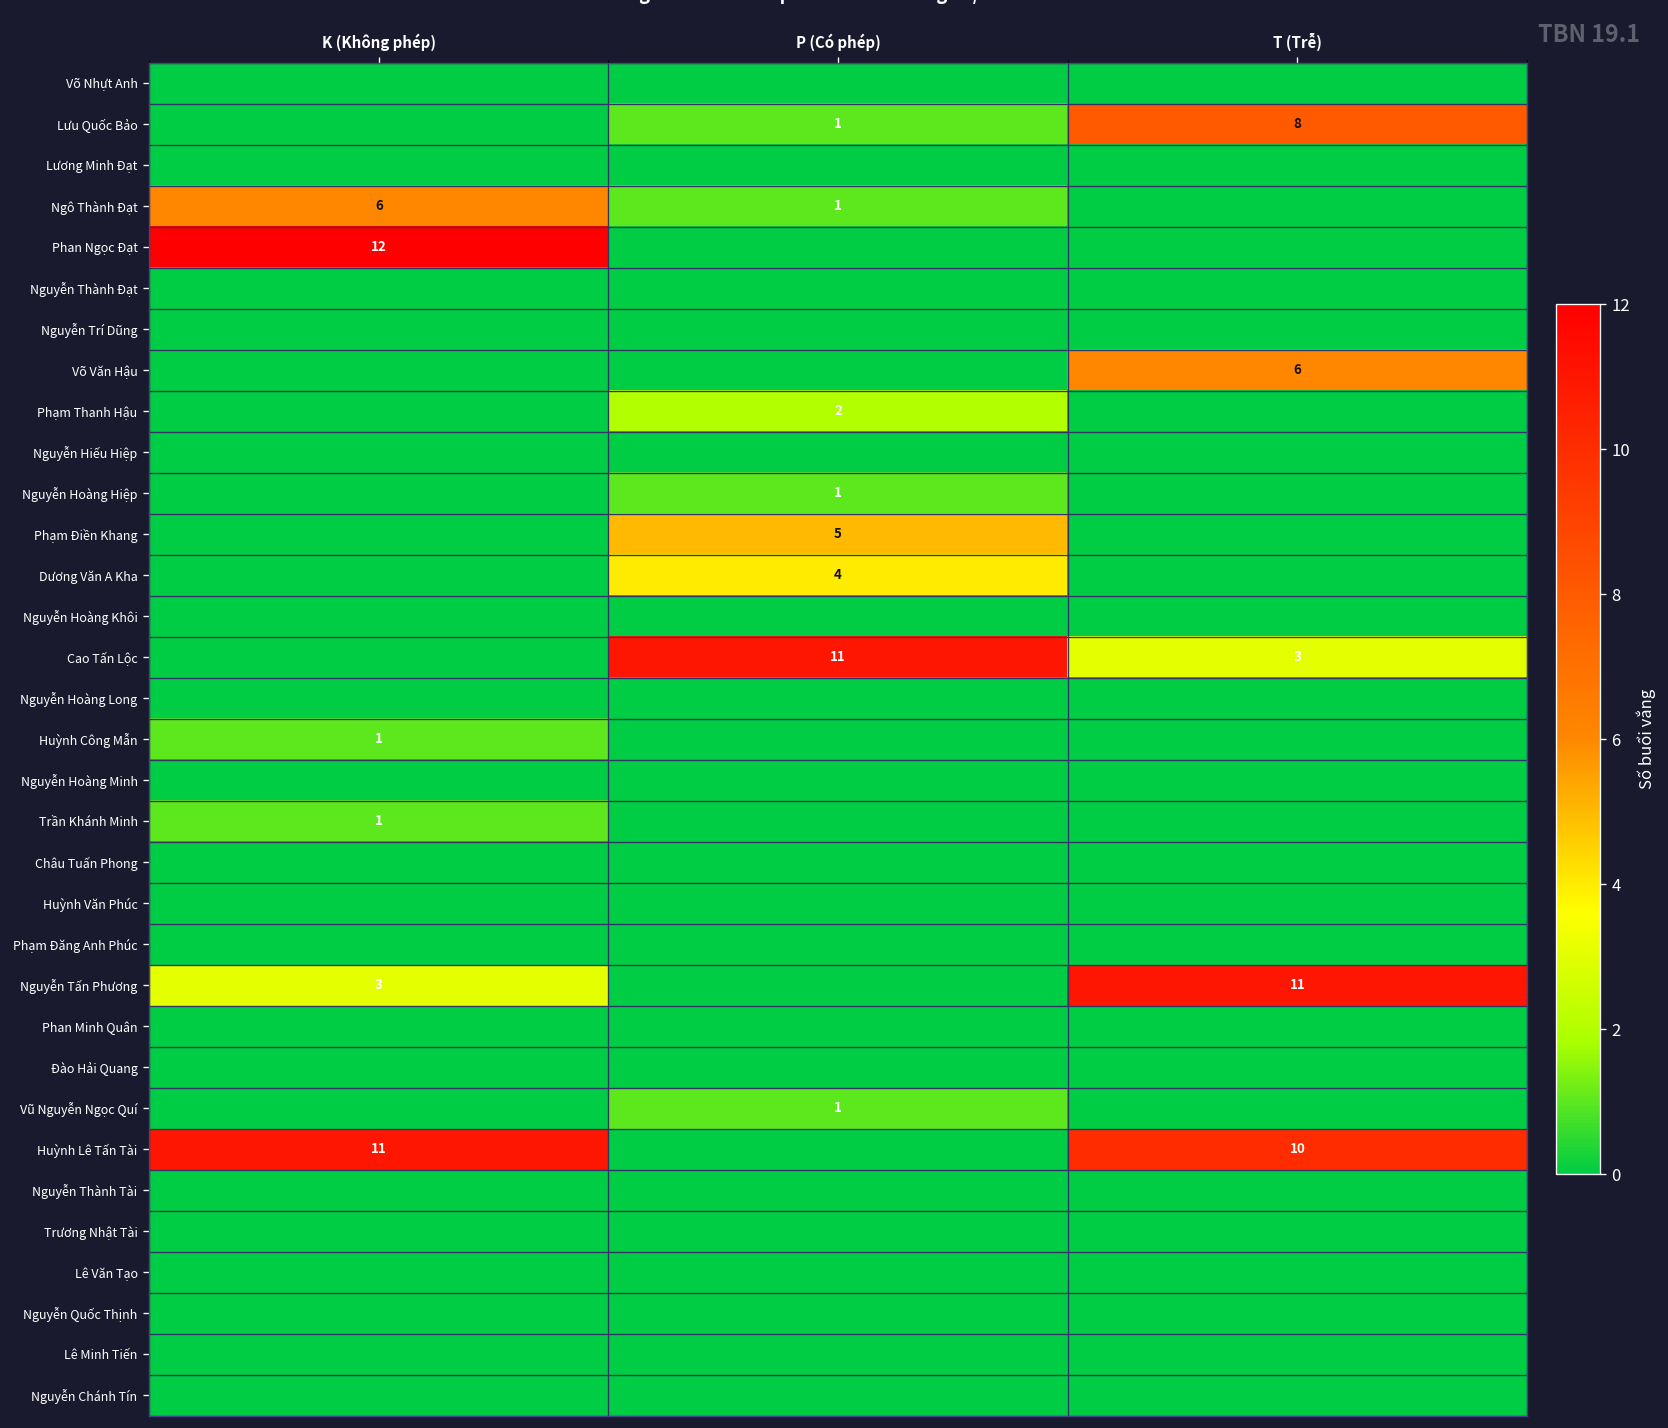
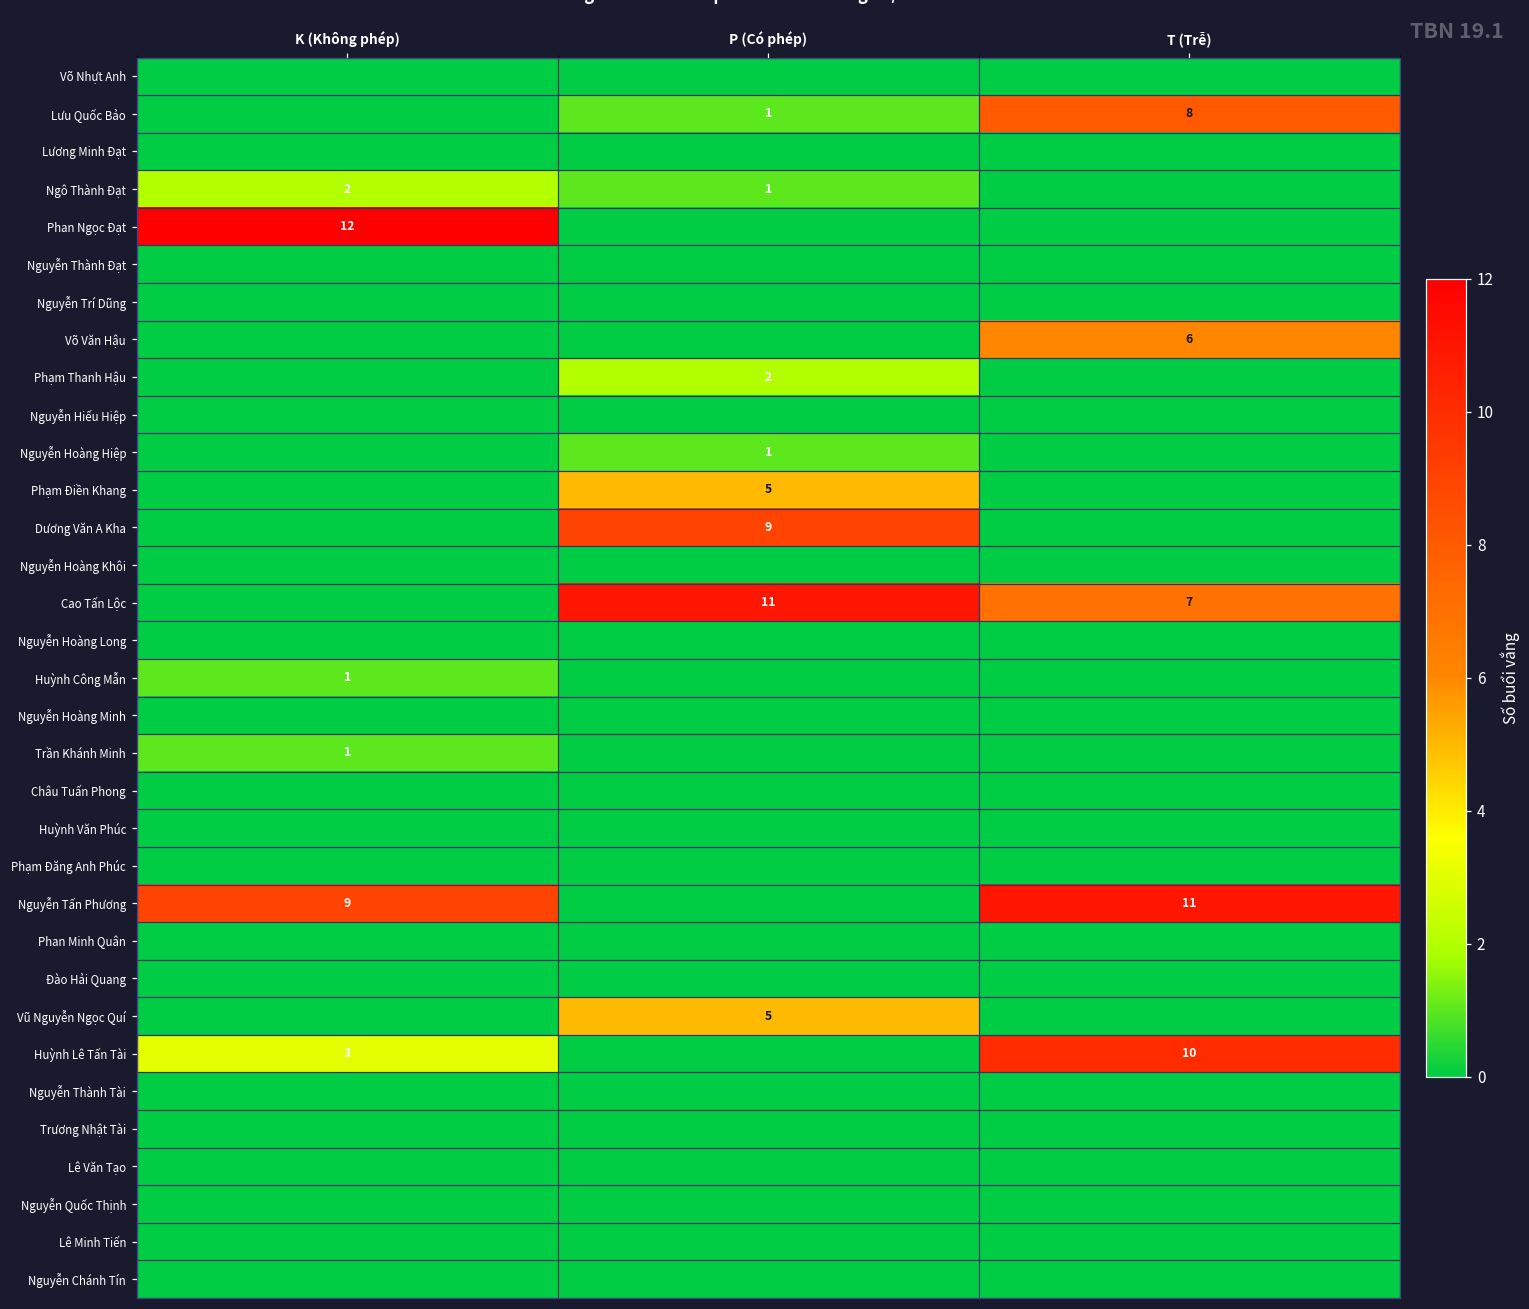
Ngô Thành Đạt, K (Không phép): 6 -> 2
Dương Văn A Kha, P (Có phép): 4 -> 9
Cao Tấn Lộc, T (Trễ): 3 -> 7
Nguyễn Tấn Phương, K (Không phép): 3 -> 9
Vũ Nguyễn Ngọc Quí, P (Có phép): 1 -> 5
Huỳnh Lê Tấn Tài, K (Không phép): 11 -> 3
